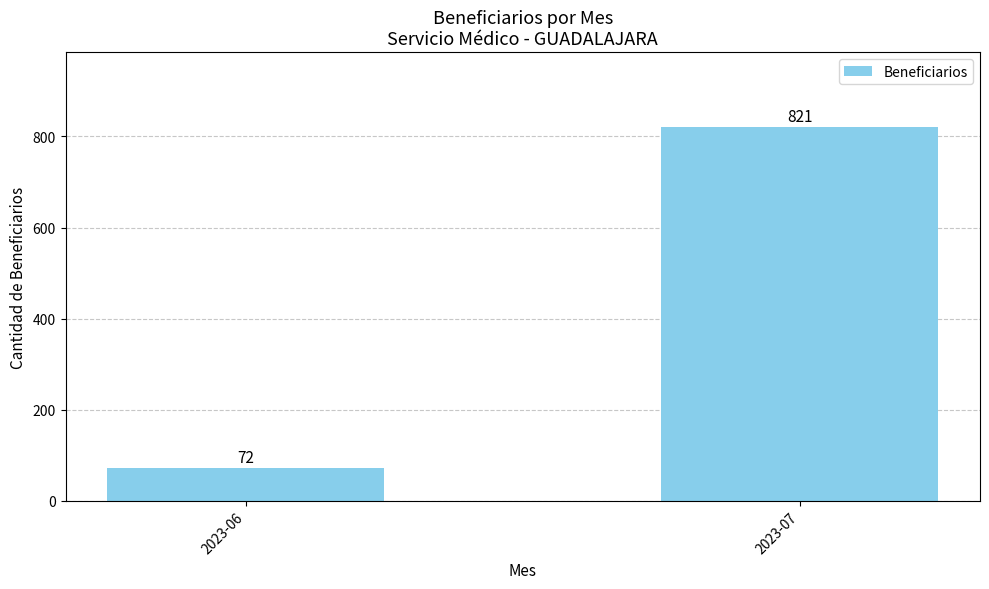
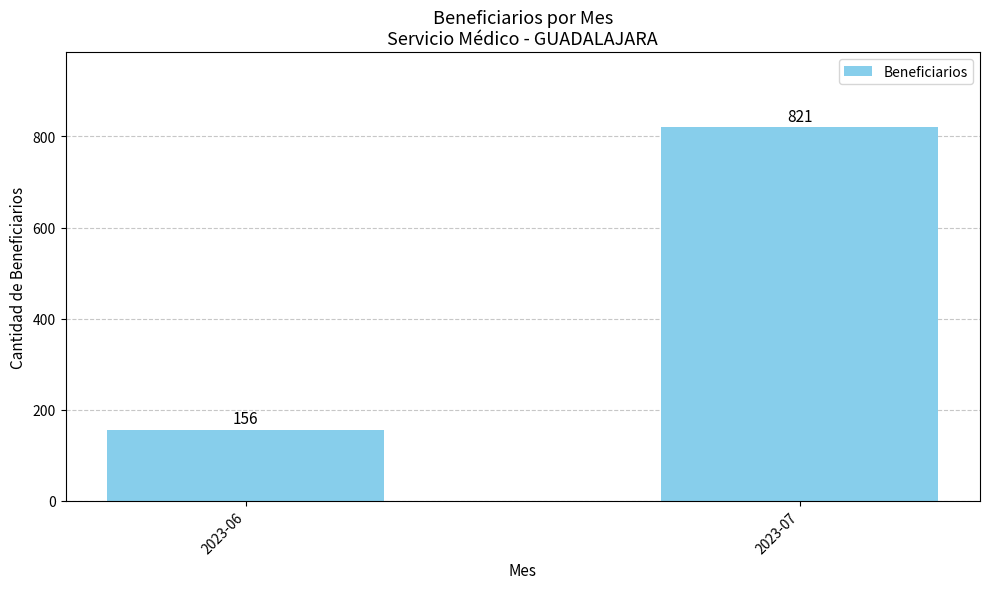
2023-06: 72 -> 156
